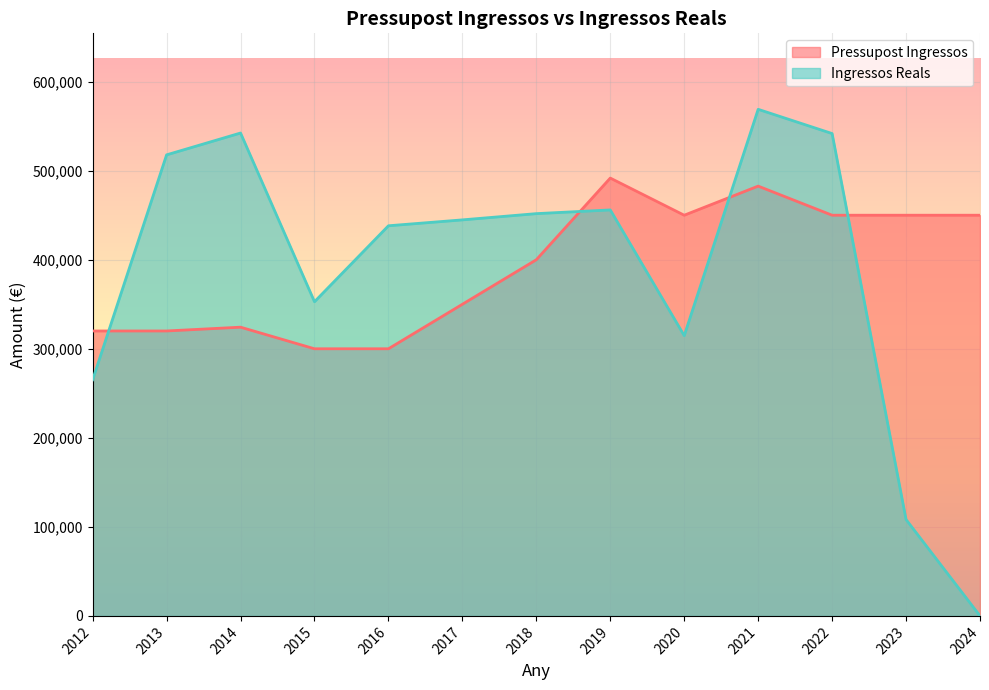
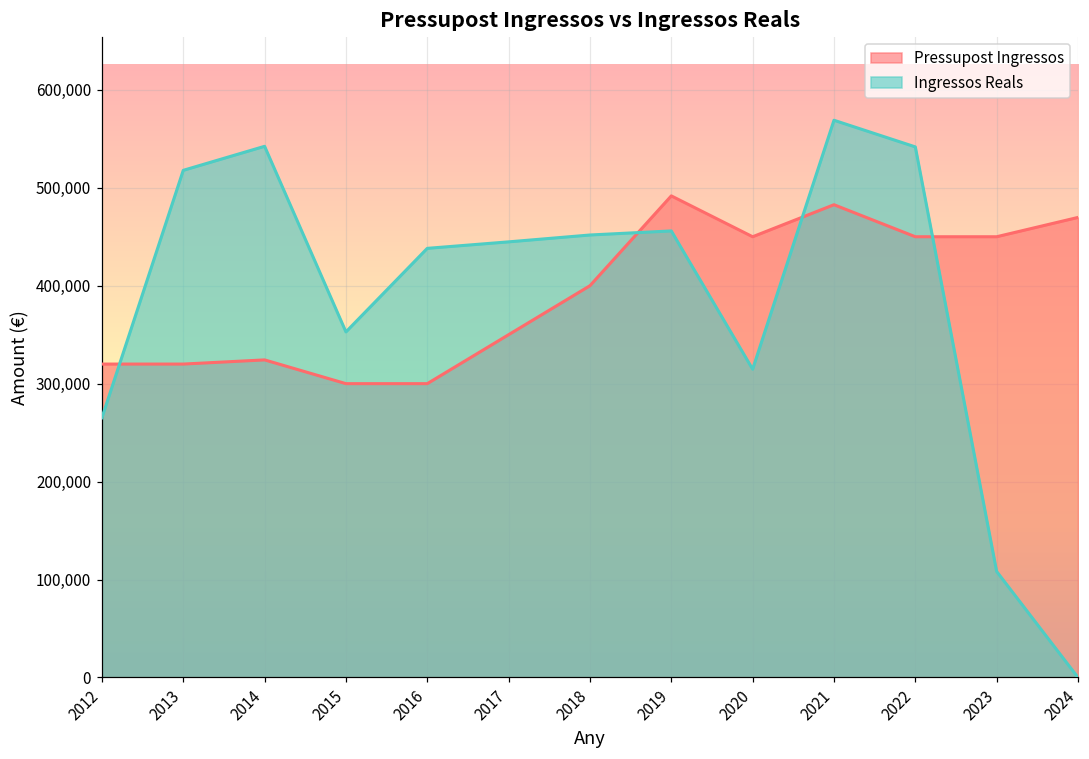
Pressupost Ingressos, 2024: 450,000 -> 470,000
